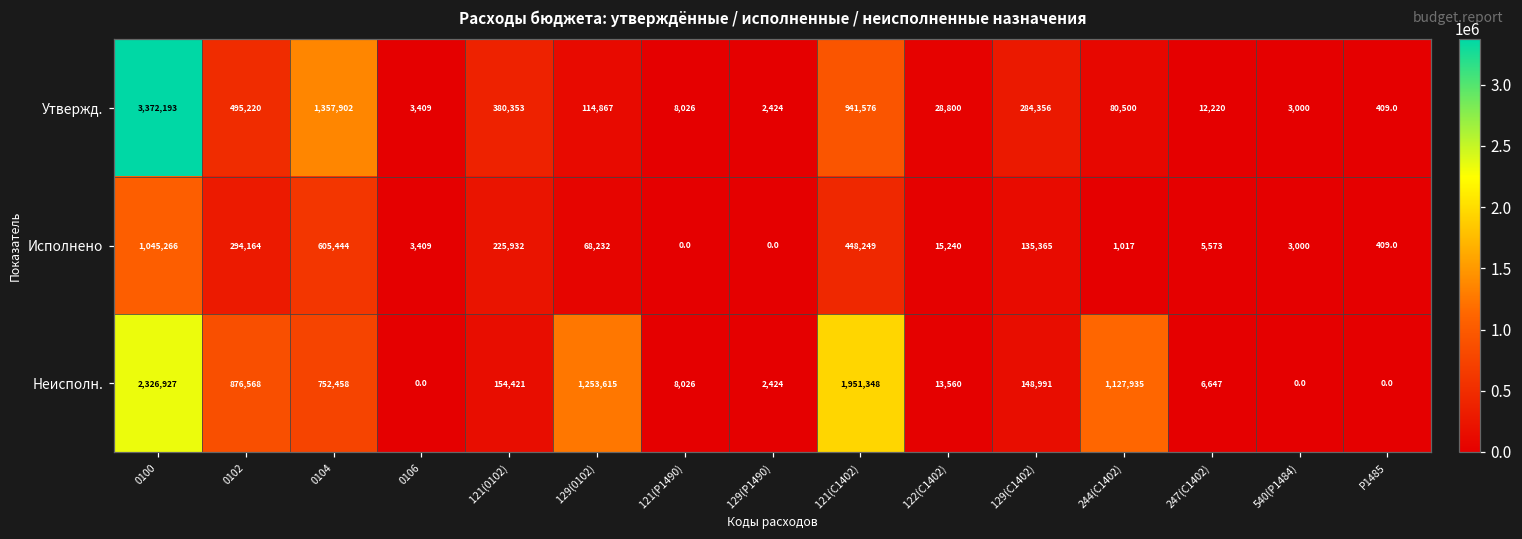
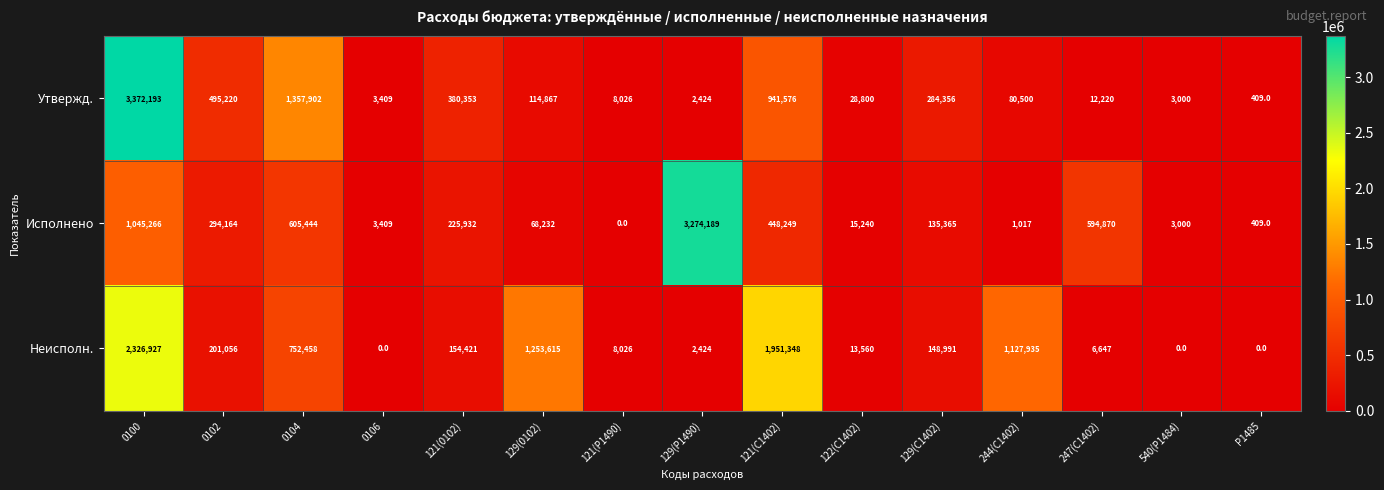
Исполнено, 129(P1490): 0.0 -> 3,274,189
Исполнено, 247(C1402): 5,573 -> 594,870
Неисполн., 0102: 876,568 -> 201,056
